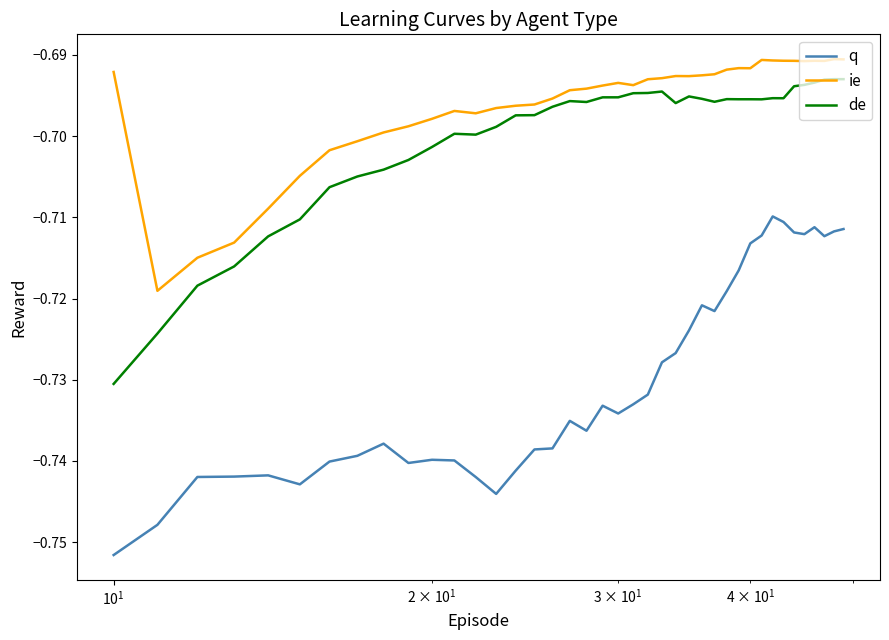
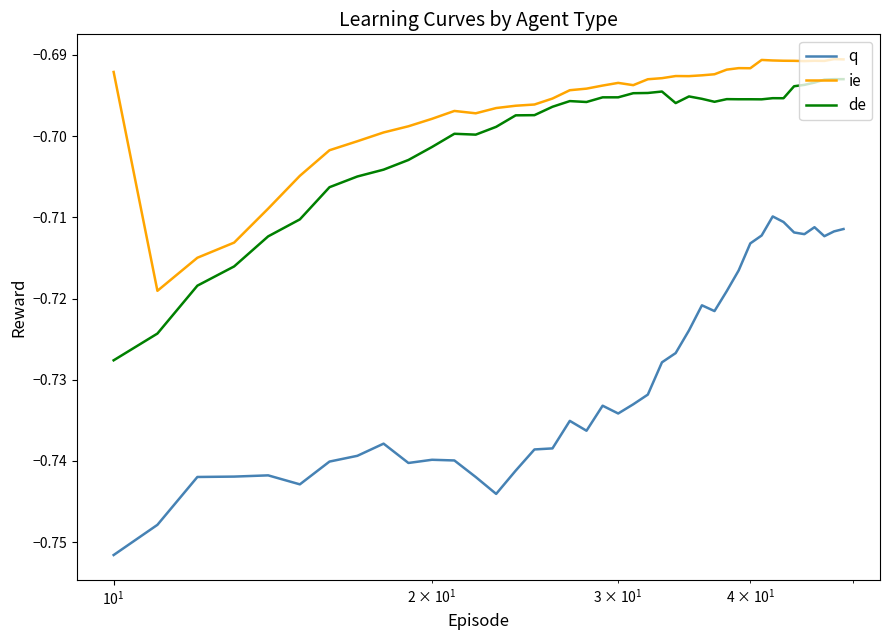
de, 10^1: -0.731 -> -0.728
